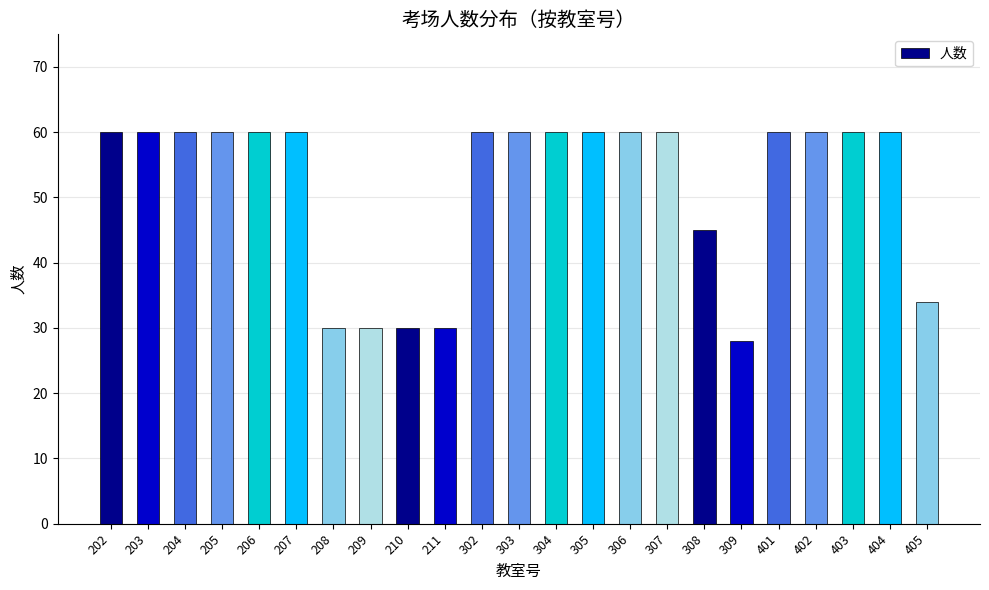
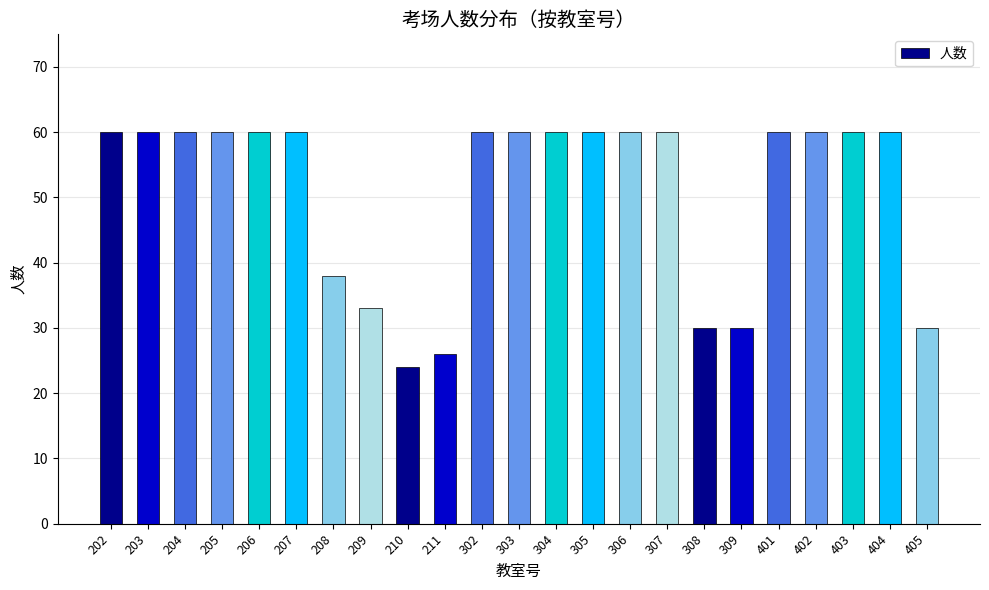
208: 30 -> 38
209: 30 -> 33
210: 30 -> 24
211: 30 -> 26
308: 45 -> 30
309: 28 -> 30
405: 34 -> 30
